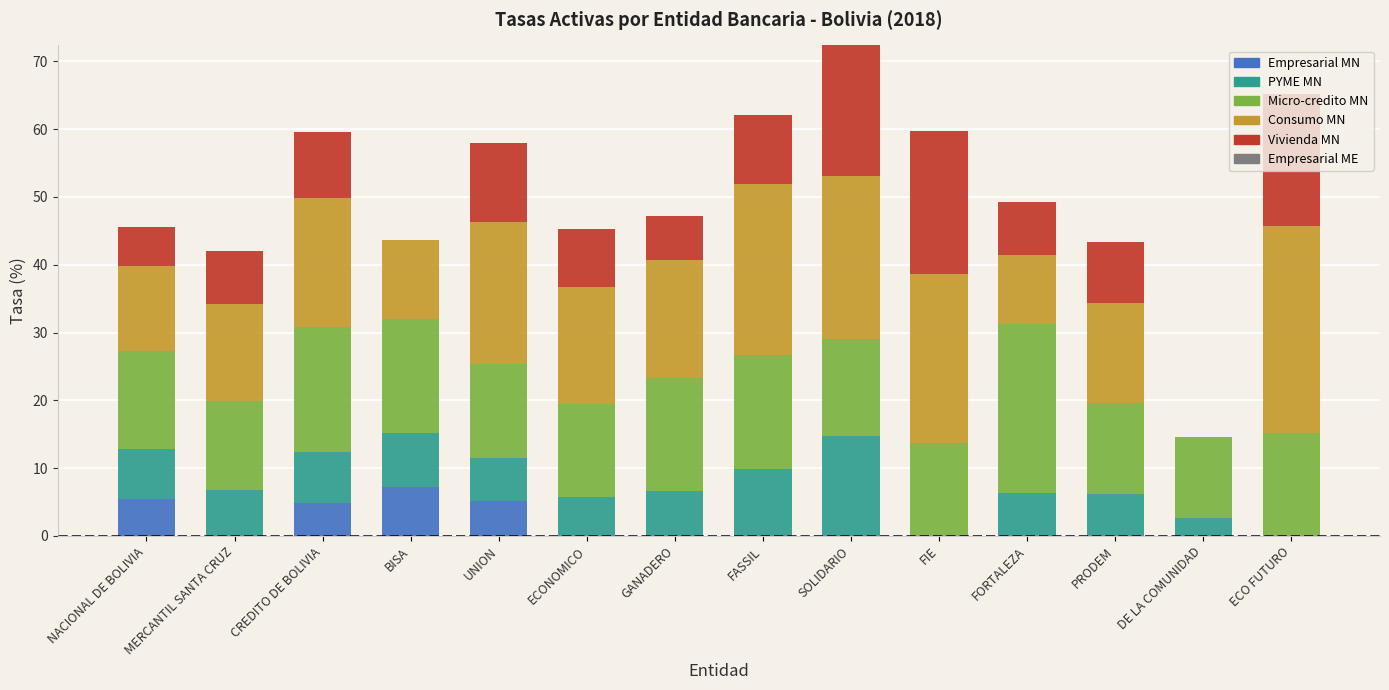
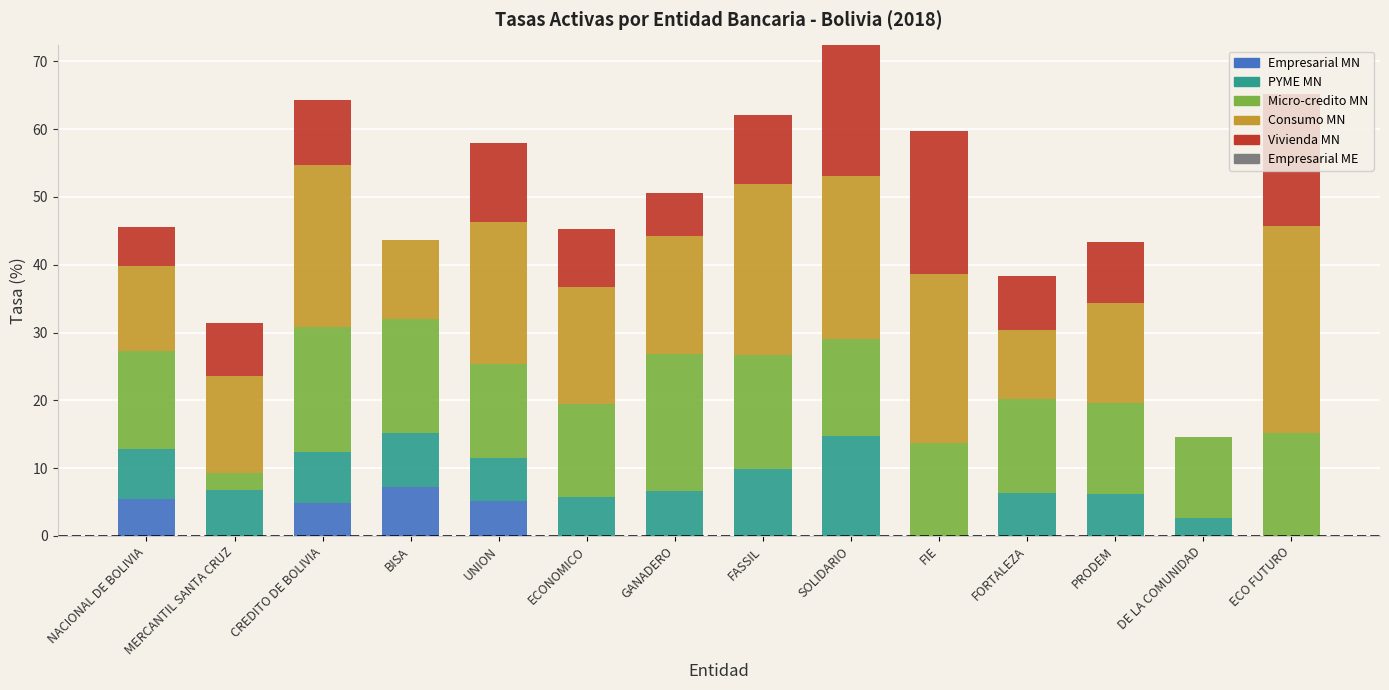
Micro-credito MN, MERCANTIL SANTA CRUZ: 13 -> 2
Consumo MN, CREDITO DE BOLIVIA: 19 -> 24
Micro-credito MN, GANADERO: 17 -> 20
Micro-credito MN, FORTALEZA: 25 -> 14
